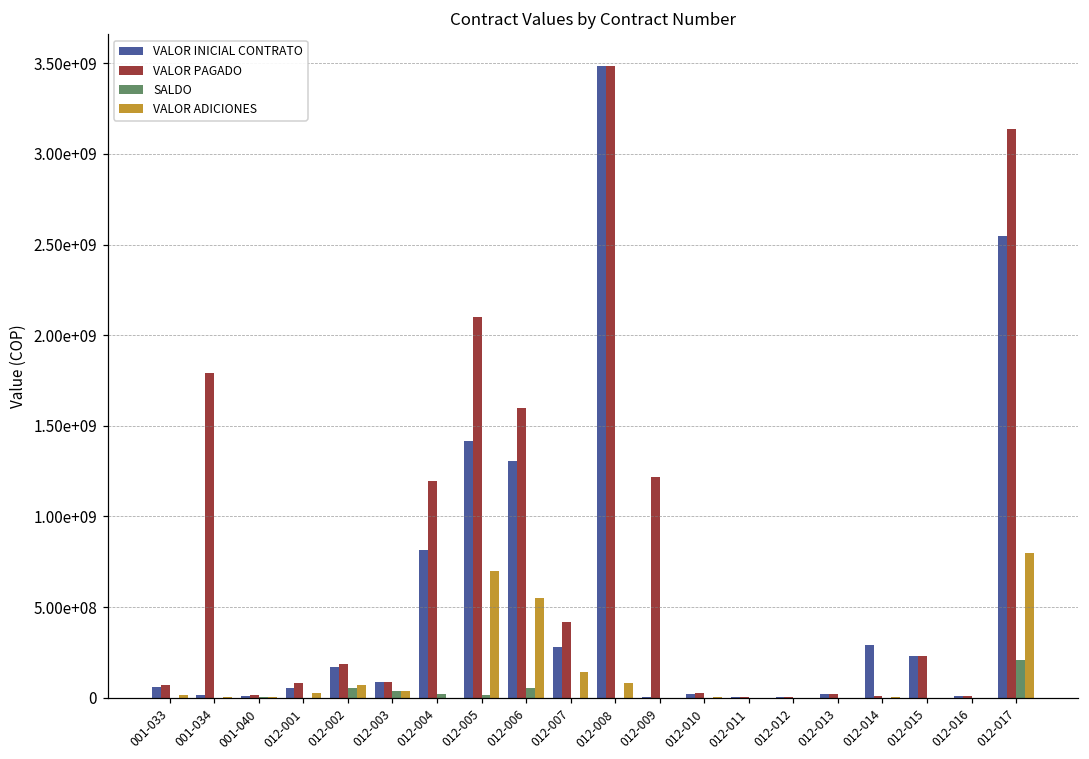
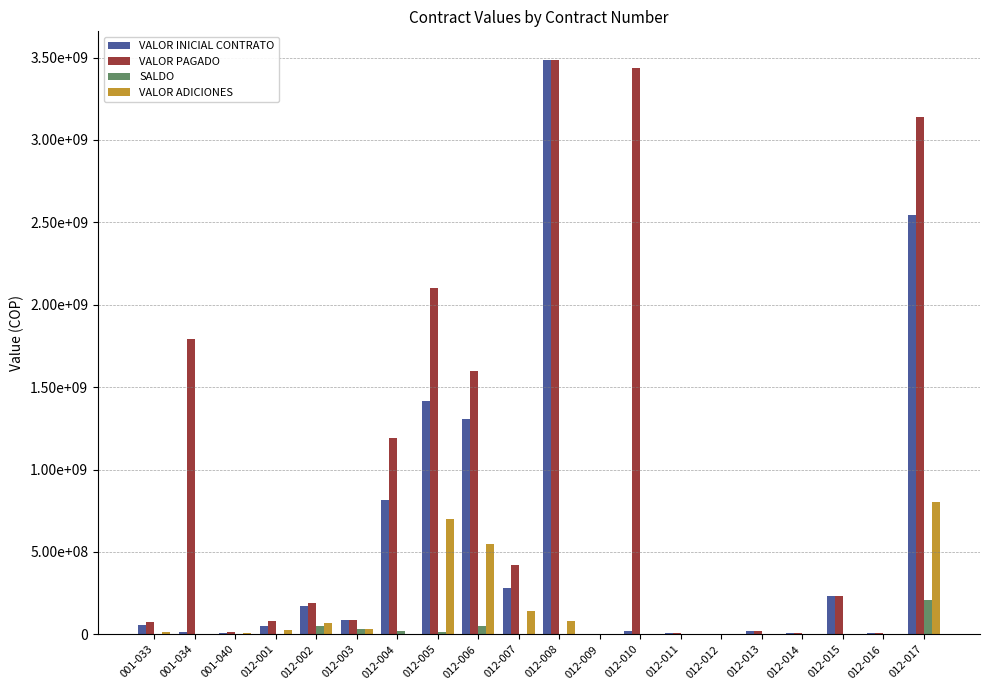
VALOR PAGADO, 012-009: 1220000000 -> 0
VALOR PAGADO, 012-010: 20000000 -> 3440000000
VALOR INICIAL CONTRATO, 012-014: 290000000 -> 10000000
